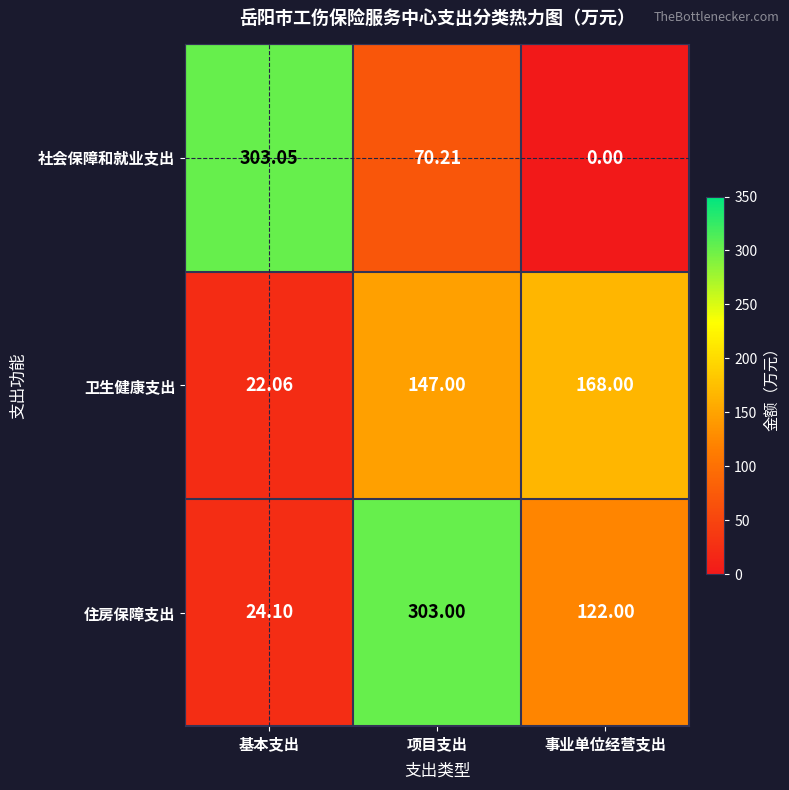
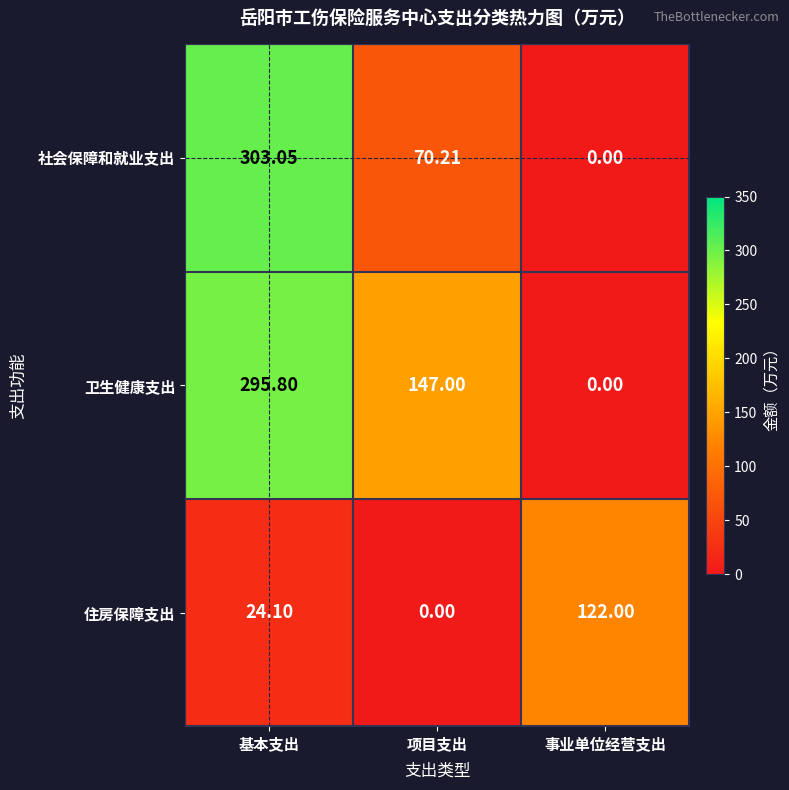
卫生健康支出, 基本支出: 22.06 -> 295.80
卫生健康支出, 事业单位经营支出: 168.00 -> 0.00
住房保障支出, 项目支出: 303.00 -> 0.00
